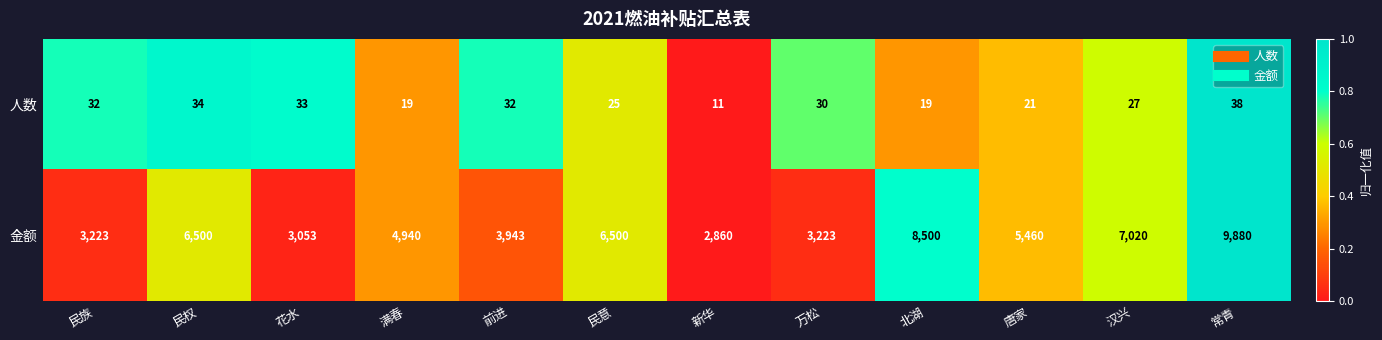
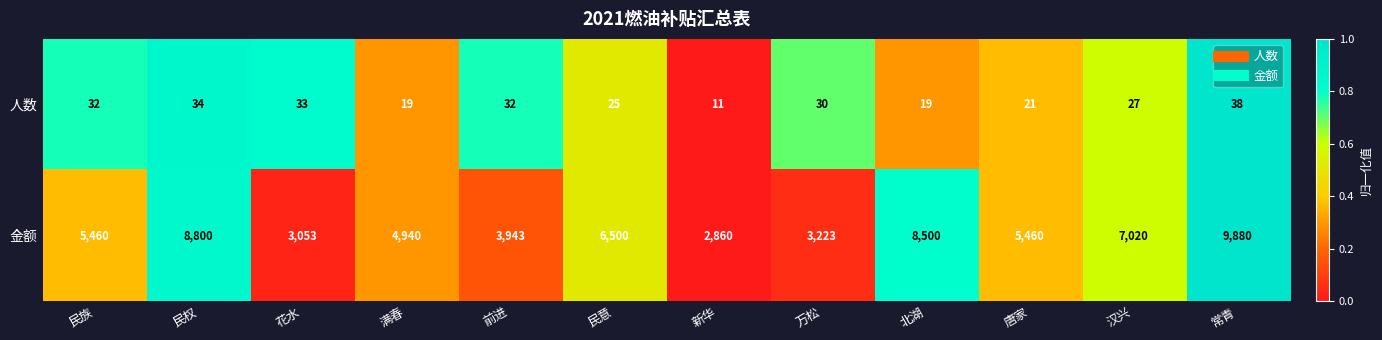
金额, 民族: 3,223 -> 5,460
金额, 民权: 6,500 -> 8,800
